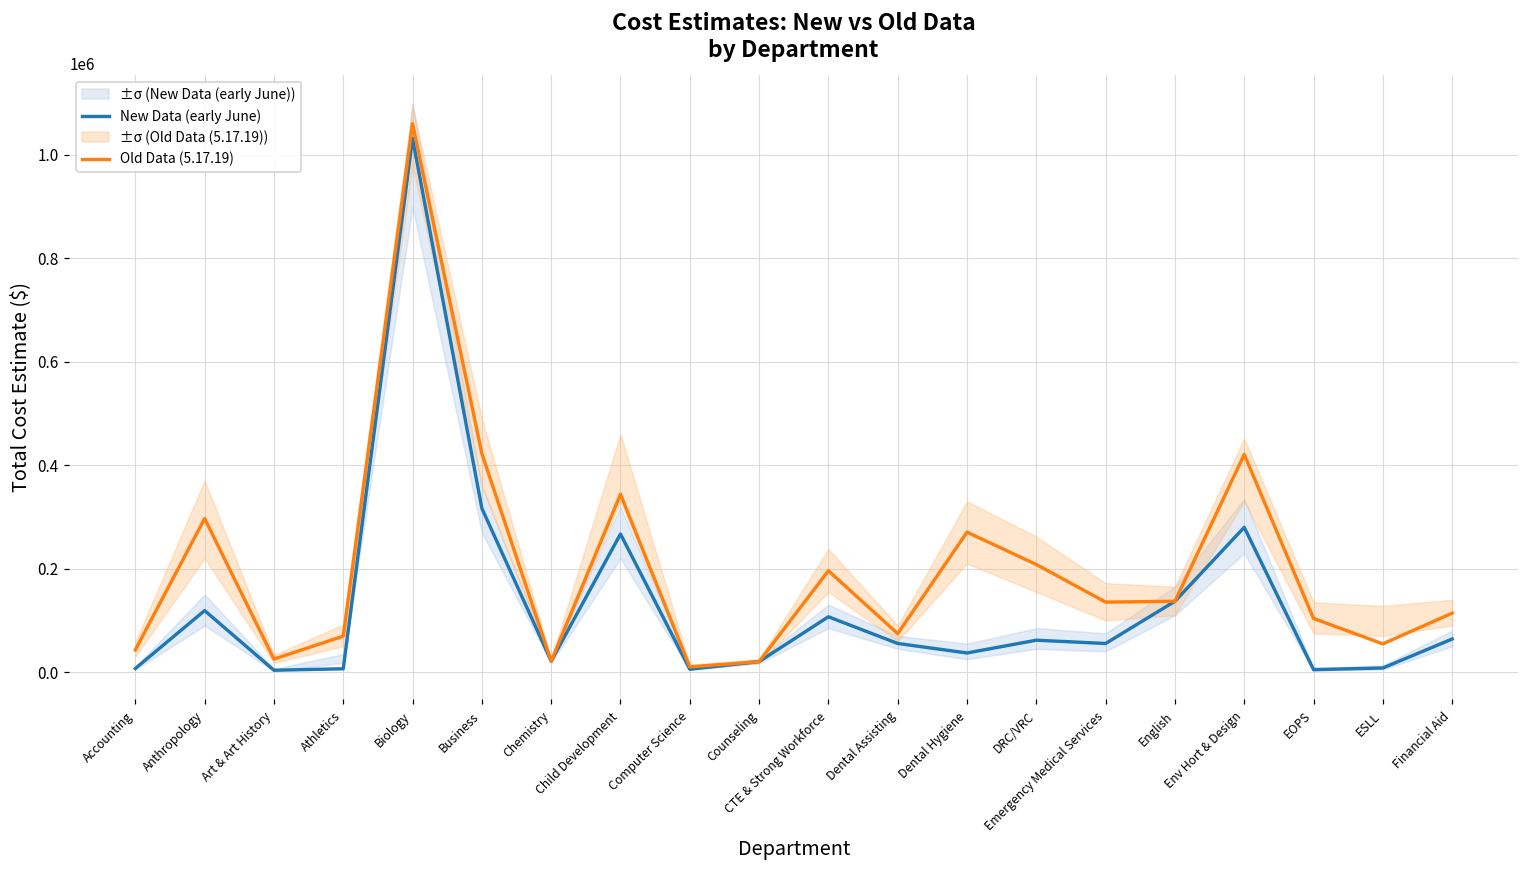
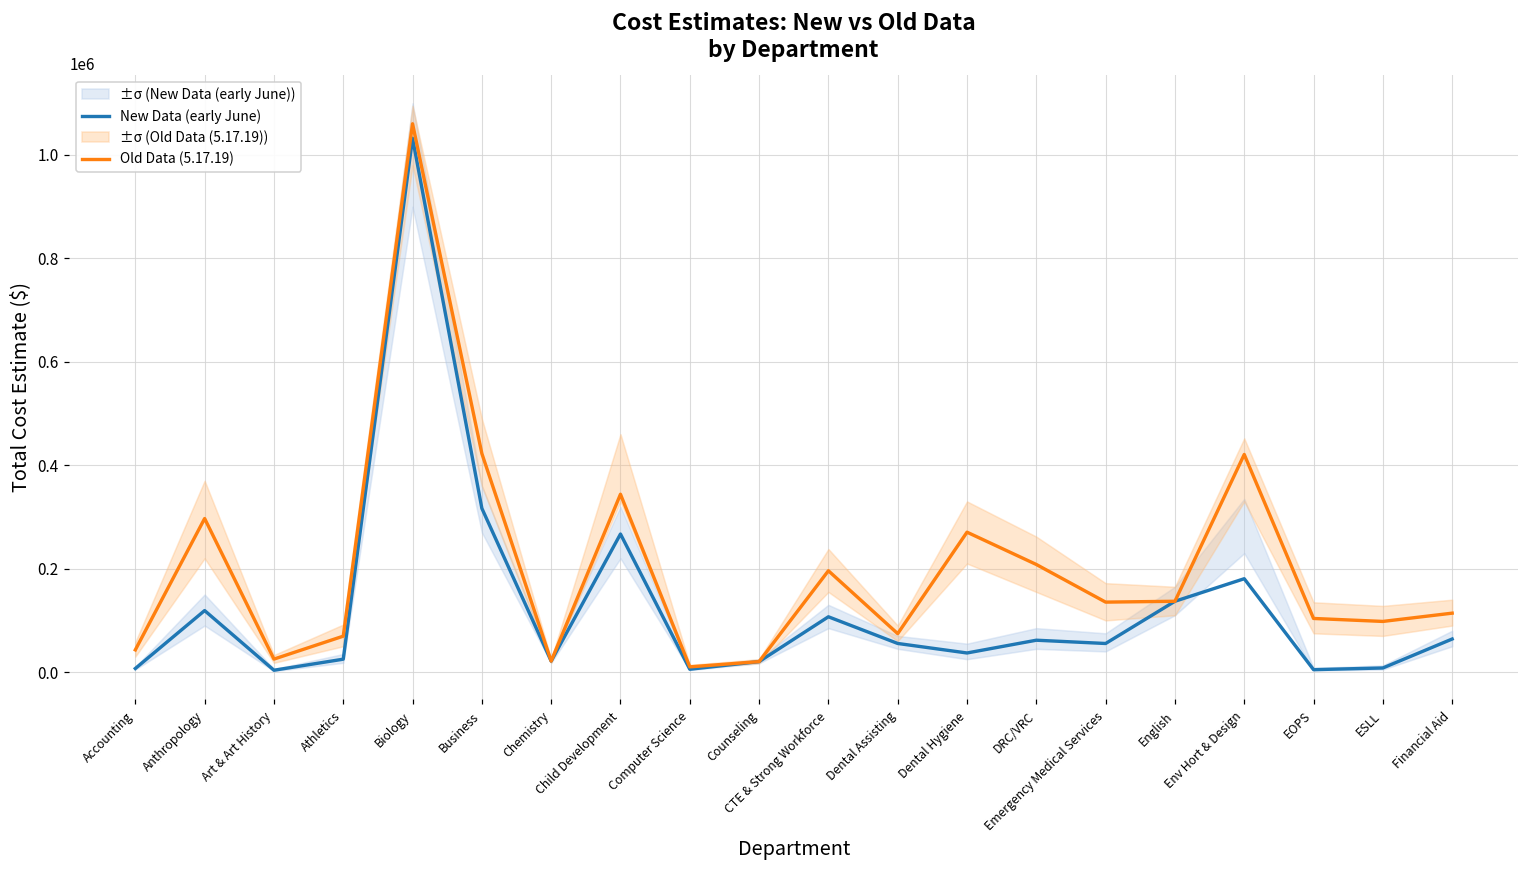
New Data (early June), Athletics: 10000 -> 30000
New Data (early June), Env Hort & Design: 280000 -> 180000
Old Data (5.17.19), ESLL: 50000 -> 100000
